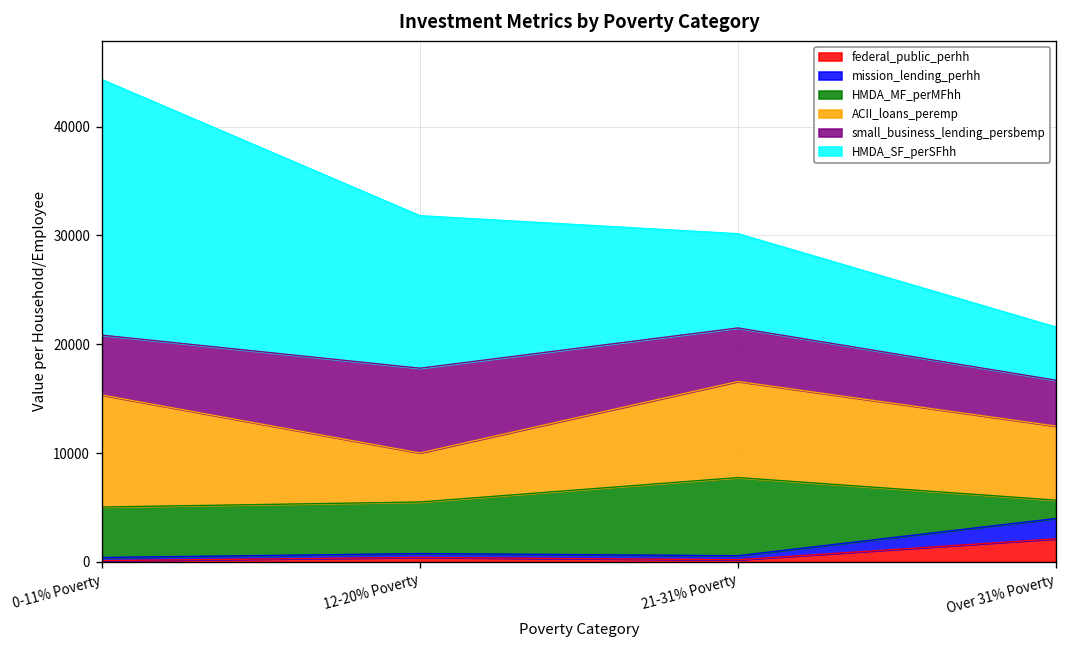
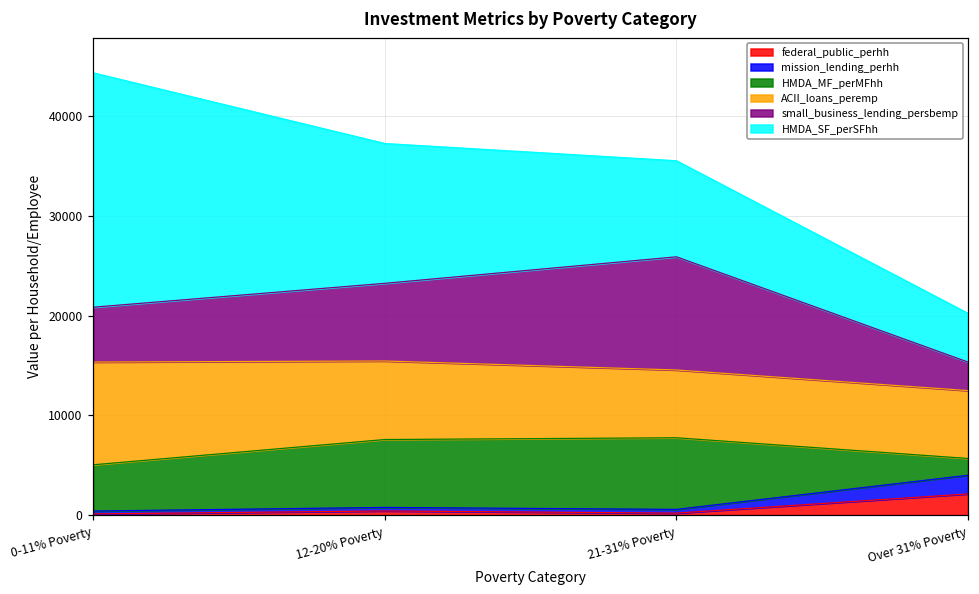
HMDA_MF_perMFhh, 12-20% Poverty: 5000 -> 7000
ACII_loans_peremp, 12-20% Poverty: 5000 -> 8000
ACII_loans_peremp, 21-31% Poverty: 9000 -> 7000
small_business_lending_persbemp, 21-31% Poverty: 5000 -> 11000
HMDA_SF_perSFhh, 21-31% Poverty: 9000 -> 10000
small_business_lending_persbemp, Over 31% Poverty: 4000 -> 3000
